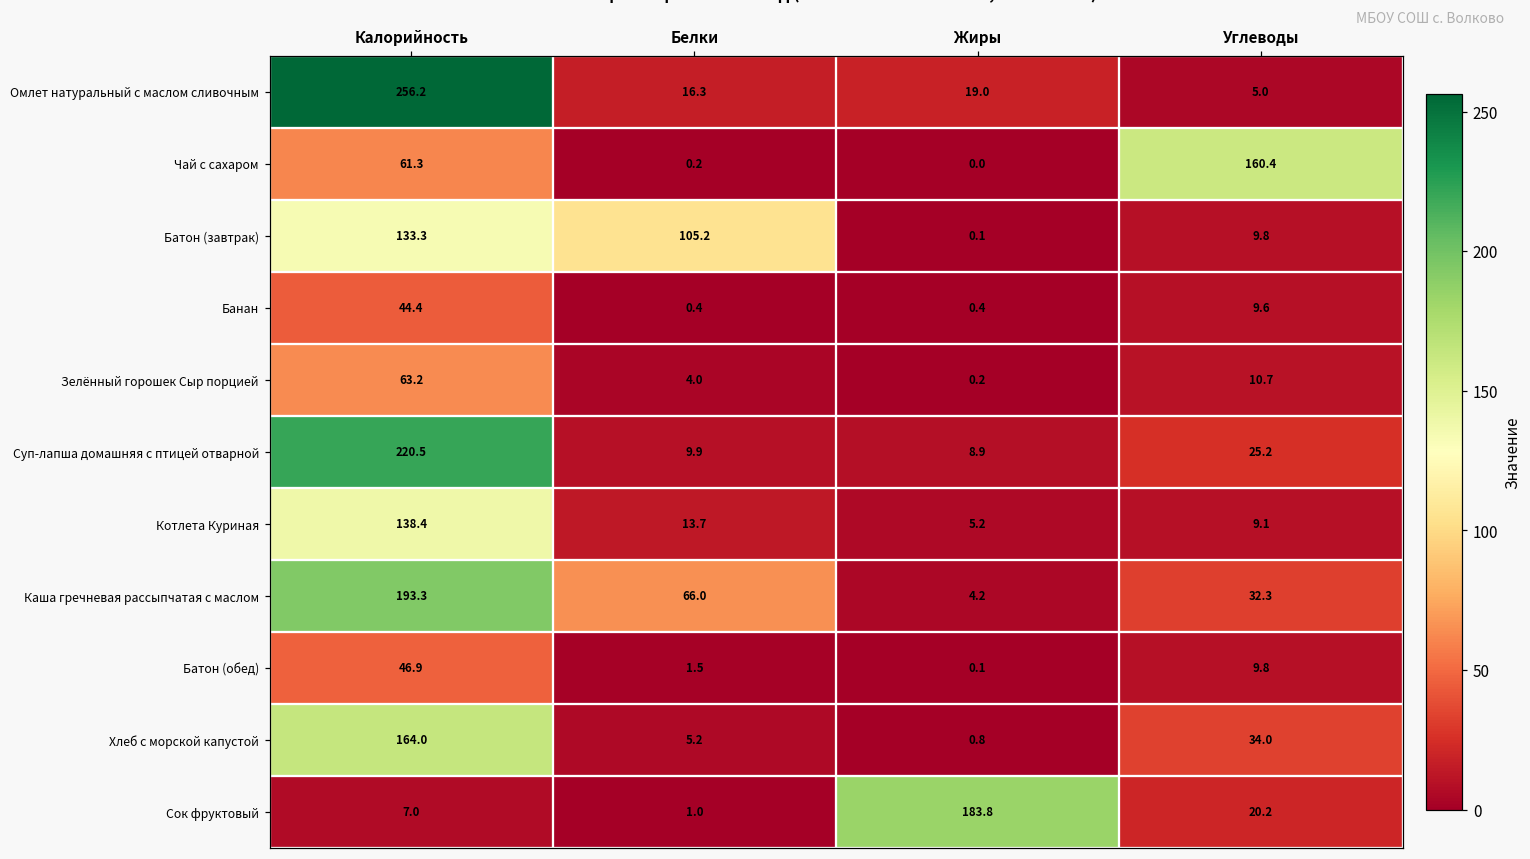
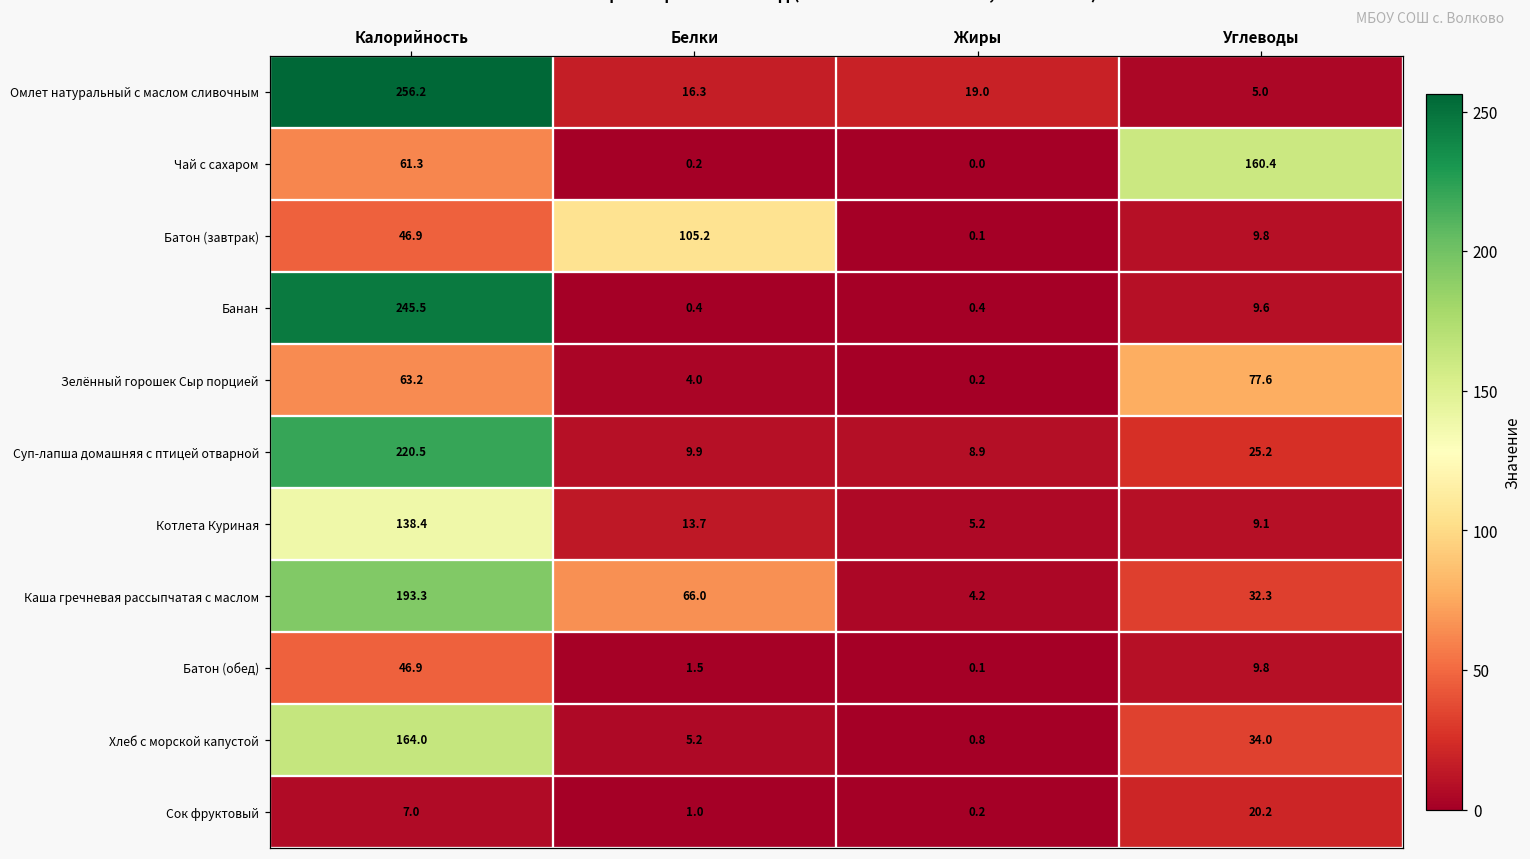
Батон (завтрак), Калорийность: 133.3 -> 46.9
Банан, Калорийность: 44.4 -> 245.5
Зелённый горошек Сыр порцией, Углеводы: 10.7 -> 77.6
Сок фруктовый, Жиры: 183.8 -> 0.2
